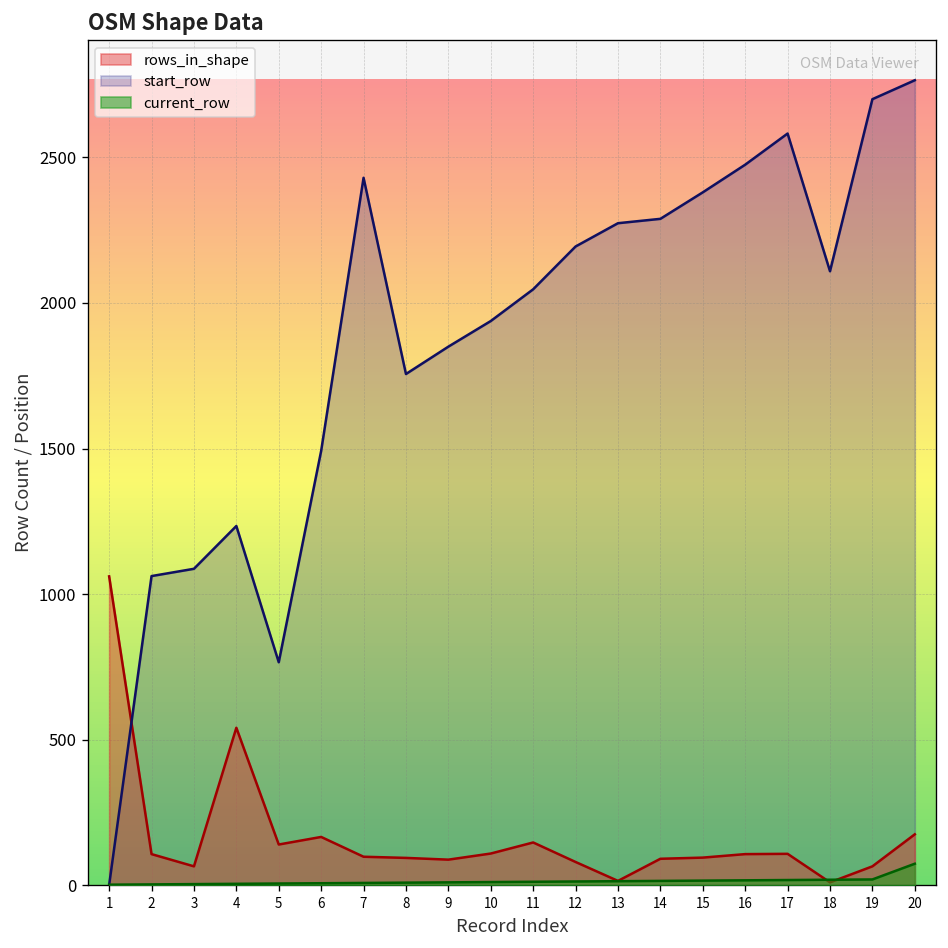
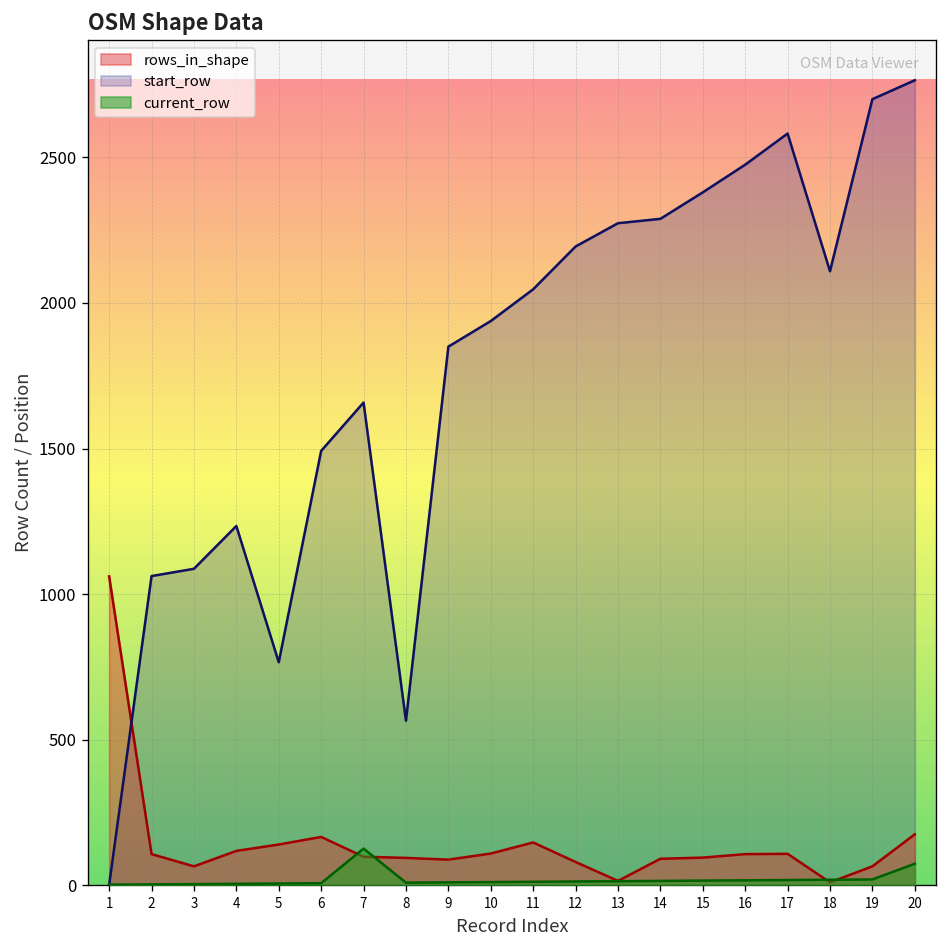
rows_in_shape, 4: 540 -> 120
start_row, 7: 2430 -> 1660
current_row, 7: 10 -> 130
start_row, 8: 1760 -> 570
